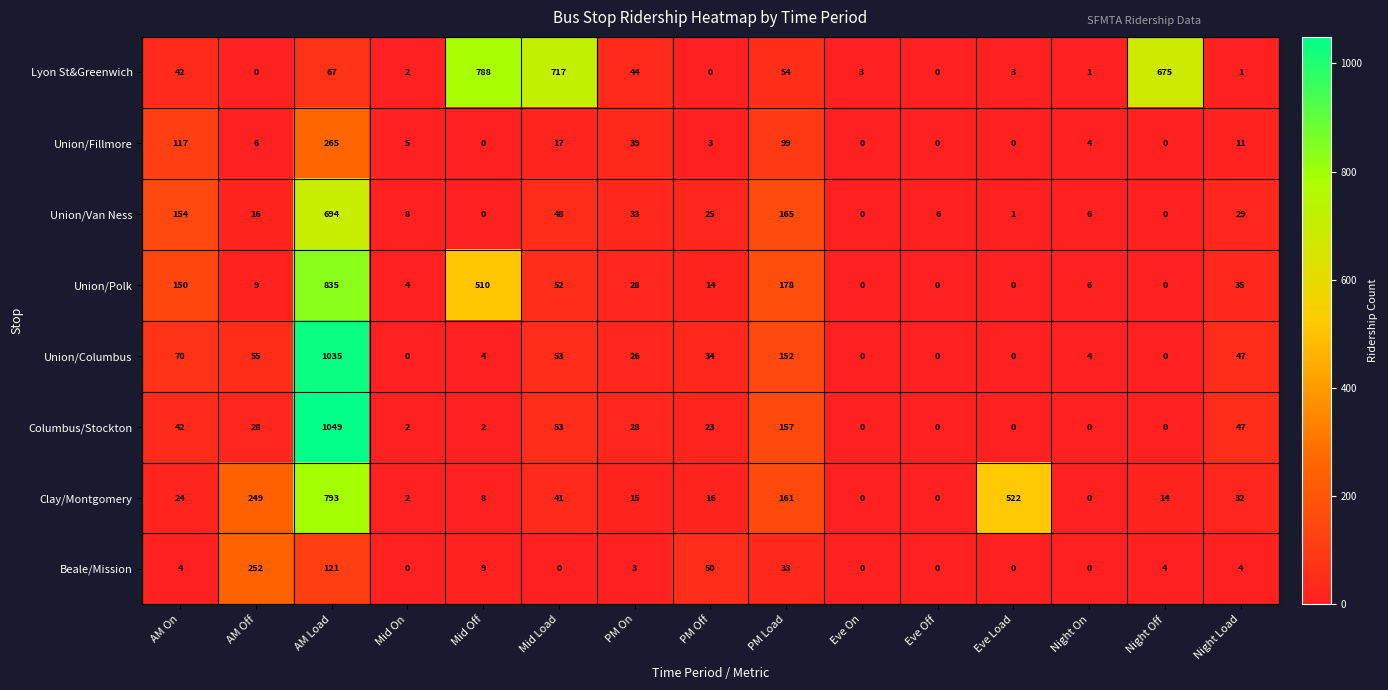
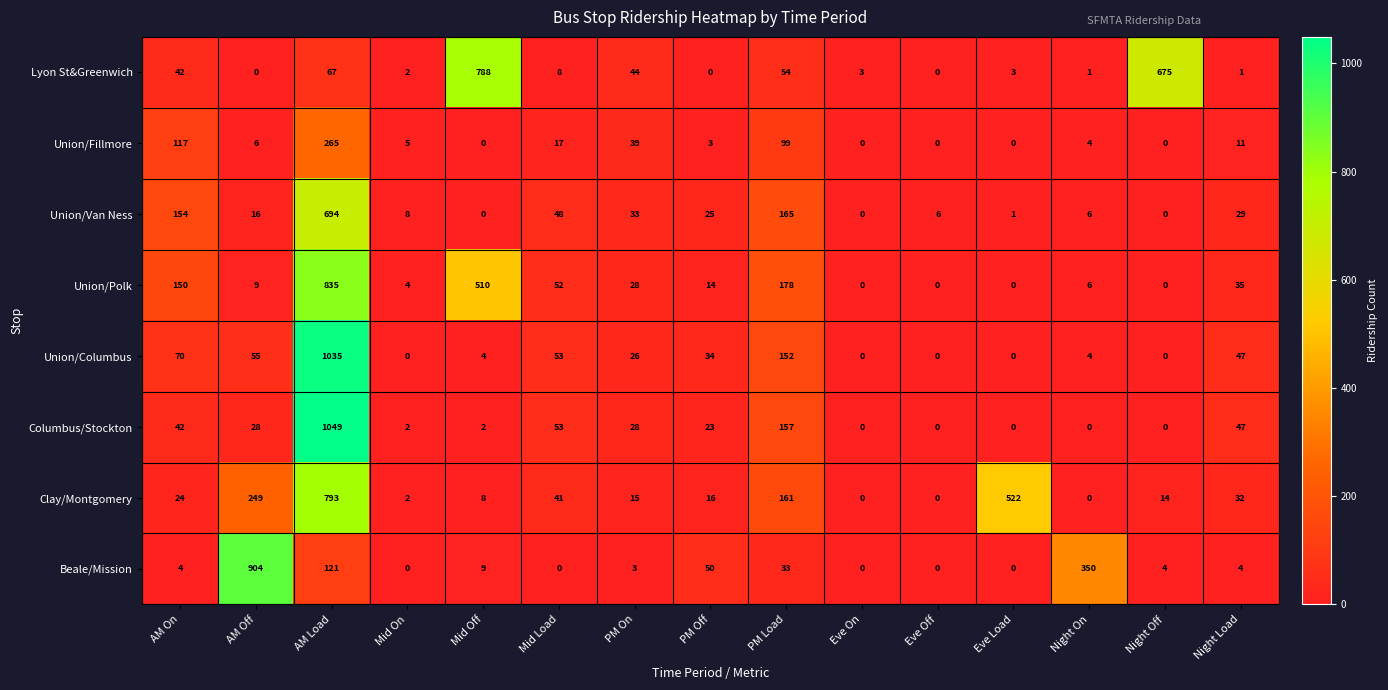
Lyon St&Greenwich, Mid Load: 717 -> 8
Beale/Mission, AM Off: 252 -> 904
Beale/Mission, Night On: 0 -> 350
